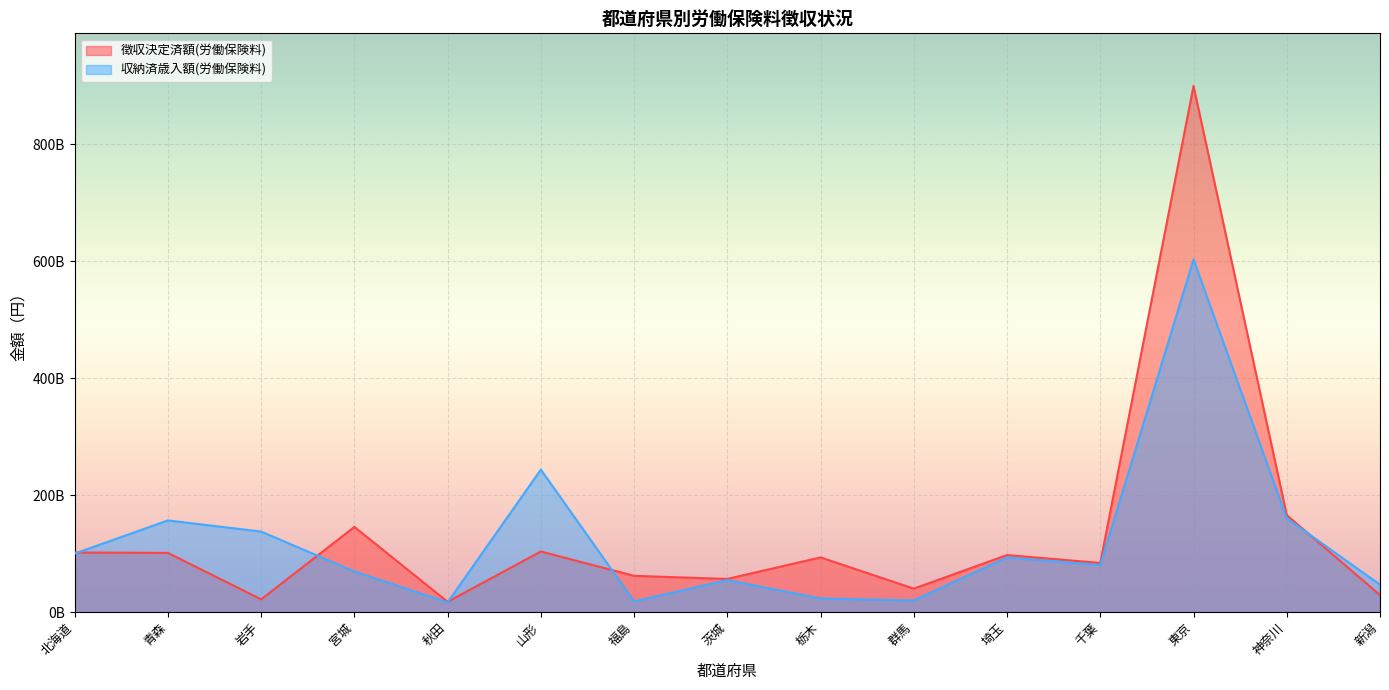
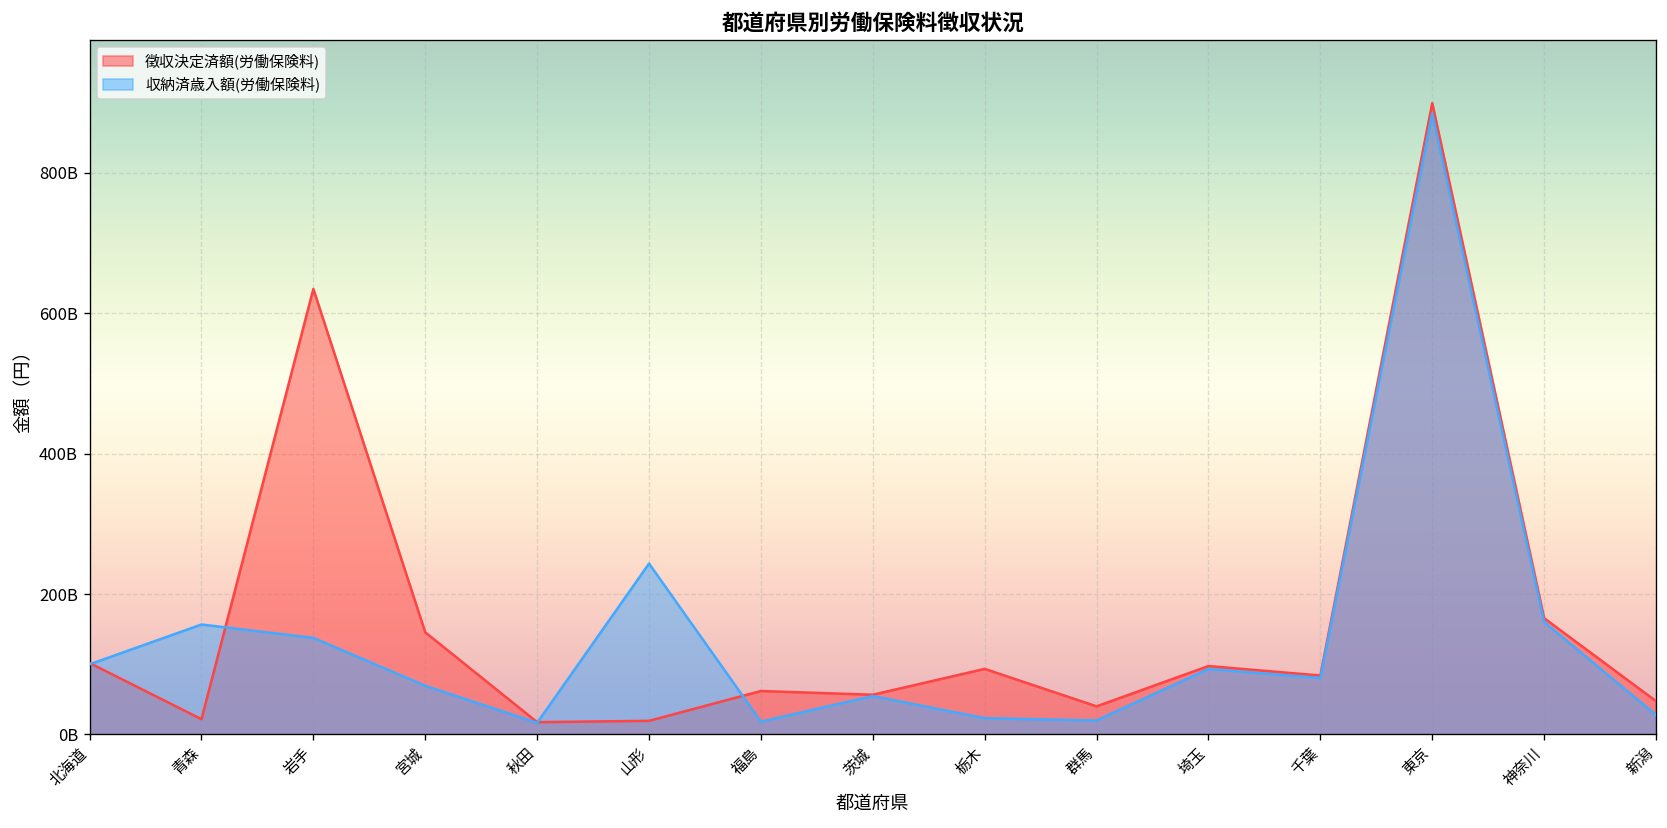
徴収決定済額(労働保険料), 青森: 100000000000 -> 20000000000
徴収決定済額(労働保険料), 岩手: 20000000000 -> 630000000000
徴収決定済額(労働保険料), 山形: 100000000000 -> 20000000000
収納済歳入額(労働保険料), 東京: 600000000000 -> 880000000000
徴収決定済額(労働保険料), 新潟: 30000000000 -> 50000000000
収納済歳入額(労働保険料), 新潟: 50000000000 -> 30000000000
